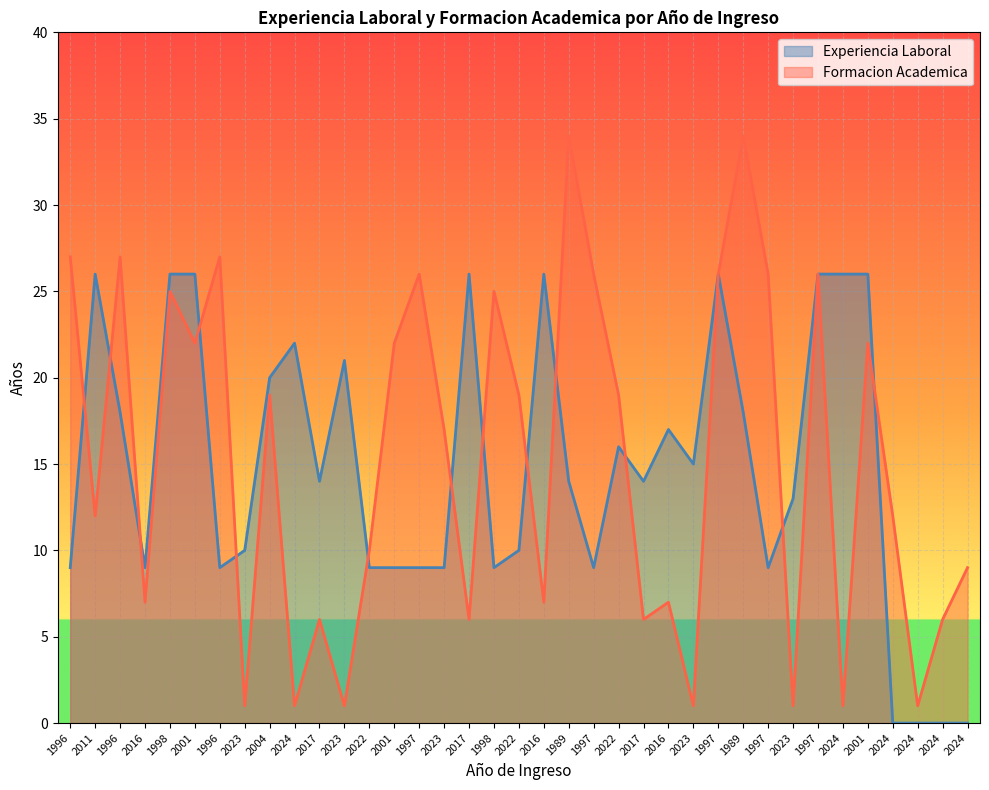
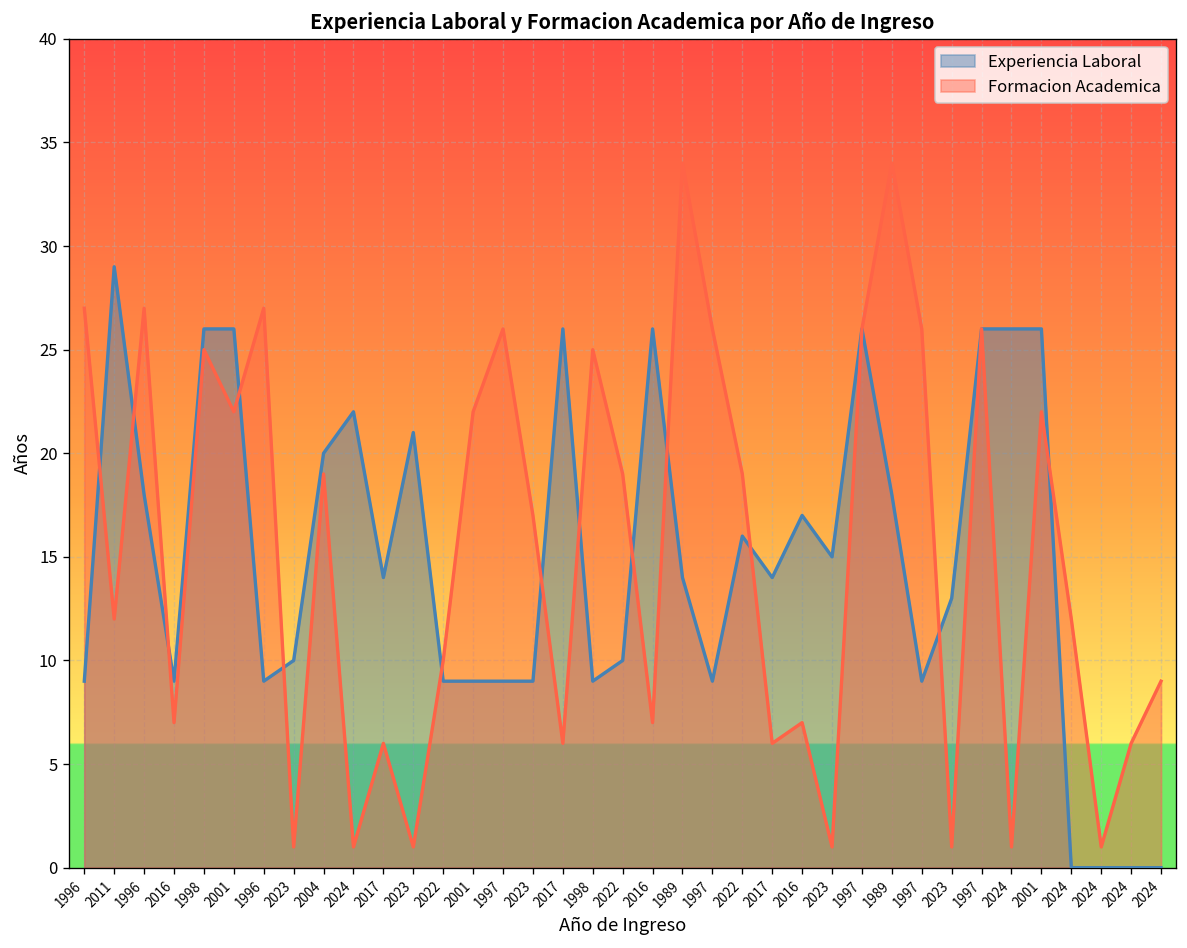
Experiencia Laboral, 2011: 26 -> 29
